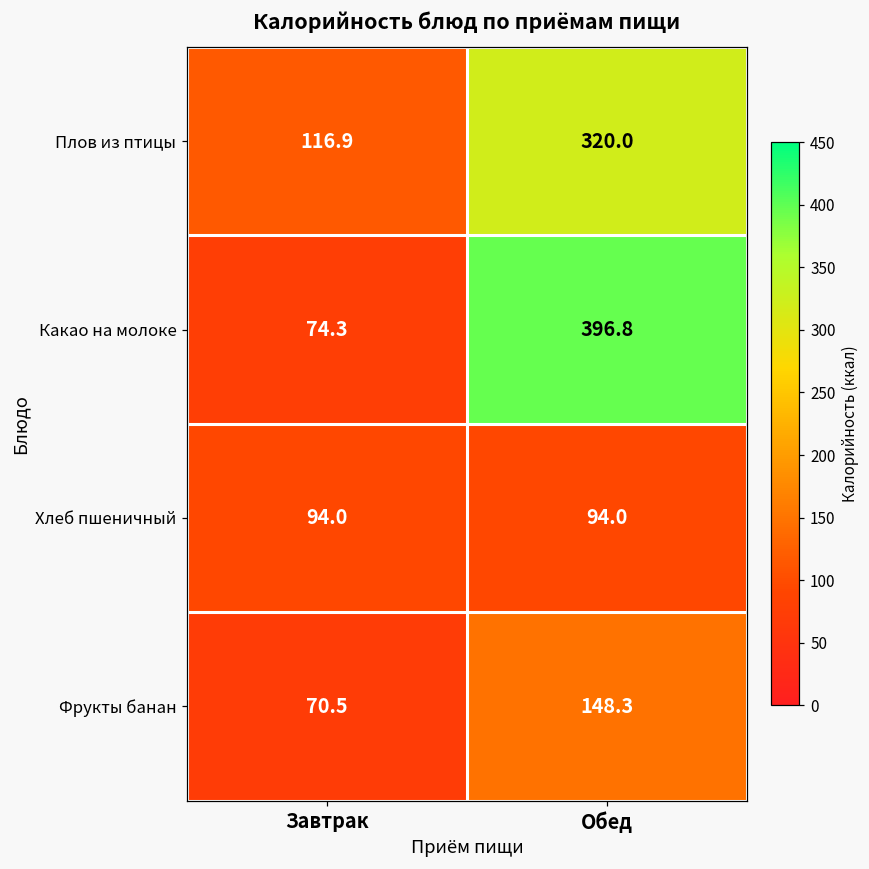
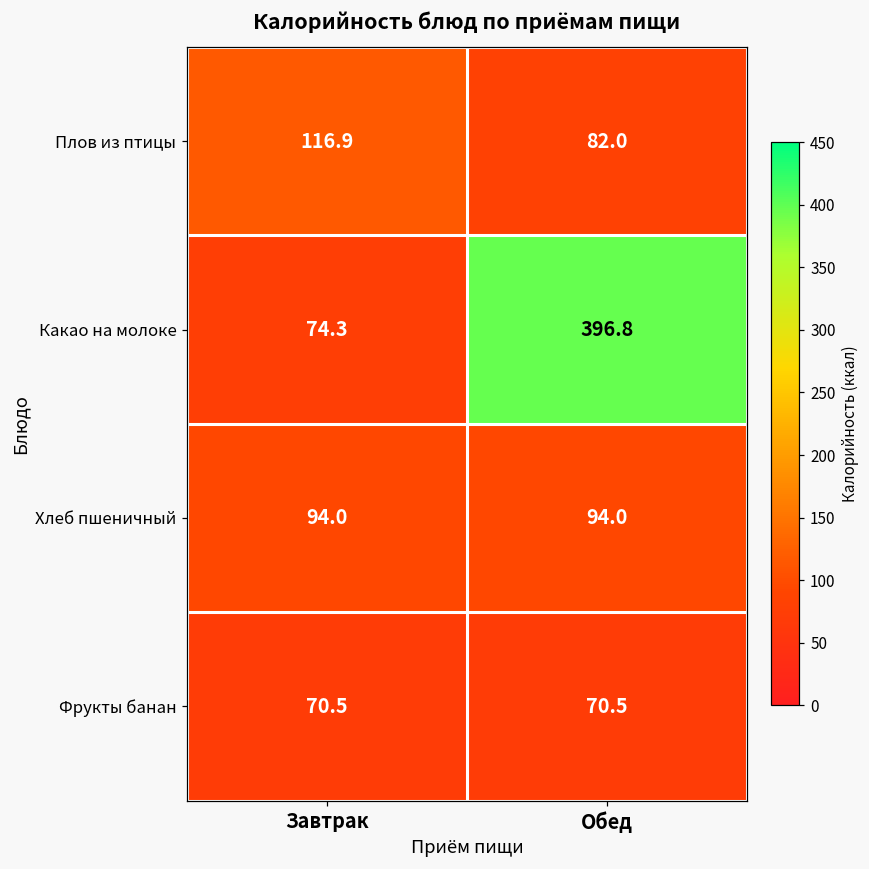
Плов из птицы, Обед: 320.0 -> 82.0
Фрукты банан, Обед: 148.3 -> 70.5
